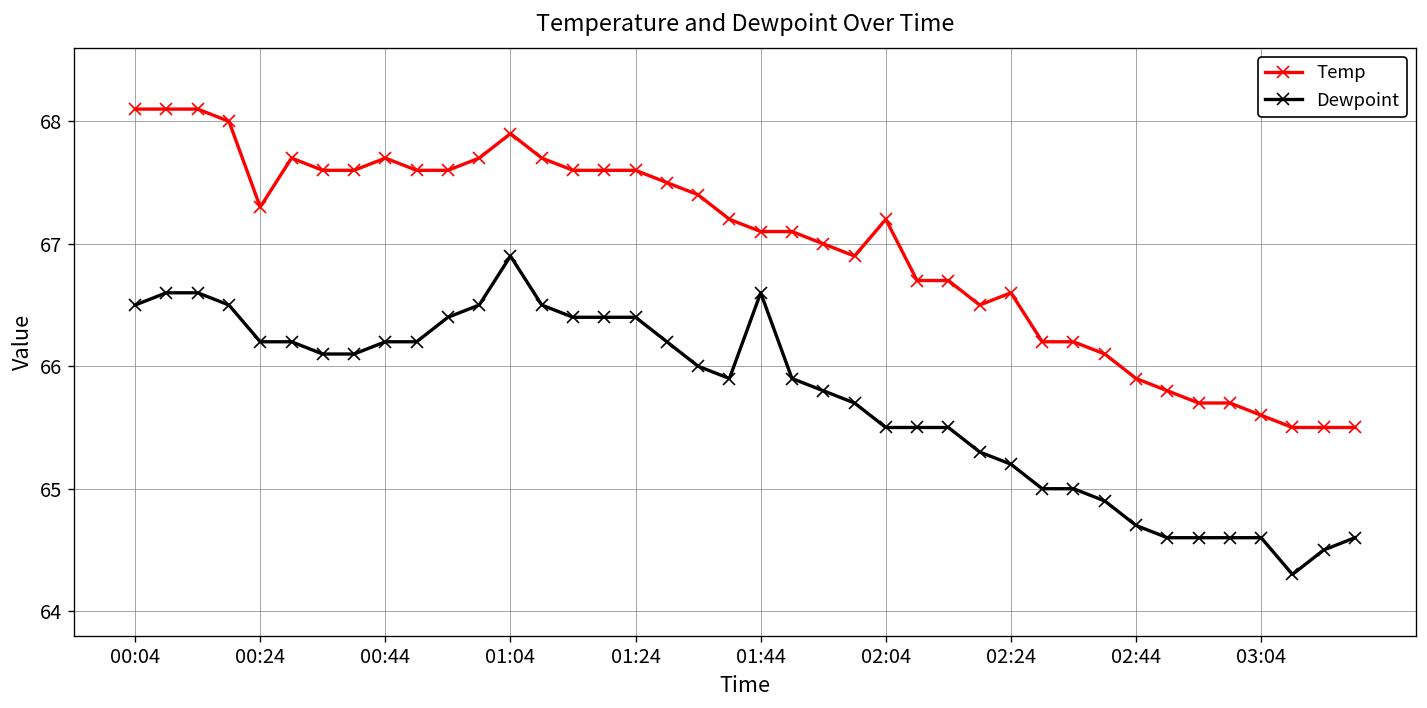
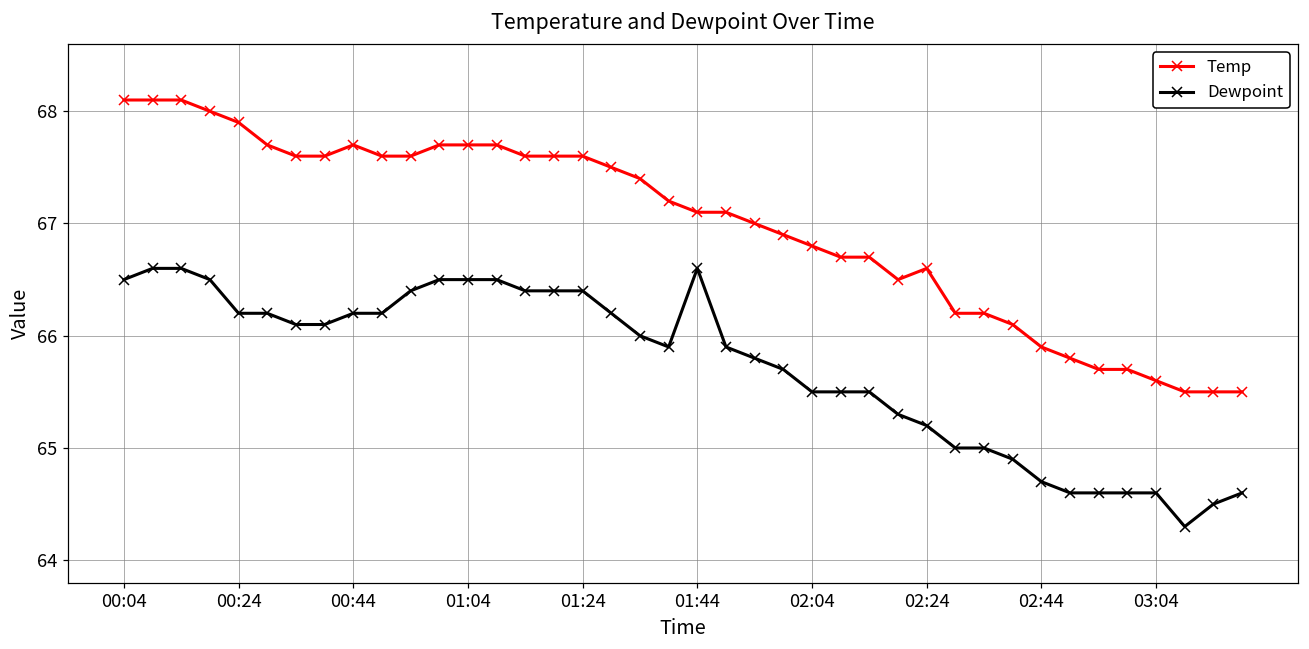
Temp, 00:24: 67.3 -> 67.9
Temp, 01:04: 67.9 -> 67.7
Dewpoint, 01:04: 66.9 -> 66.5
Temp, 02:04: 67.2 -> 66.8
